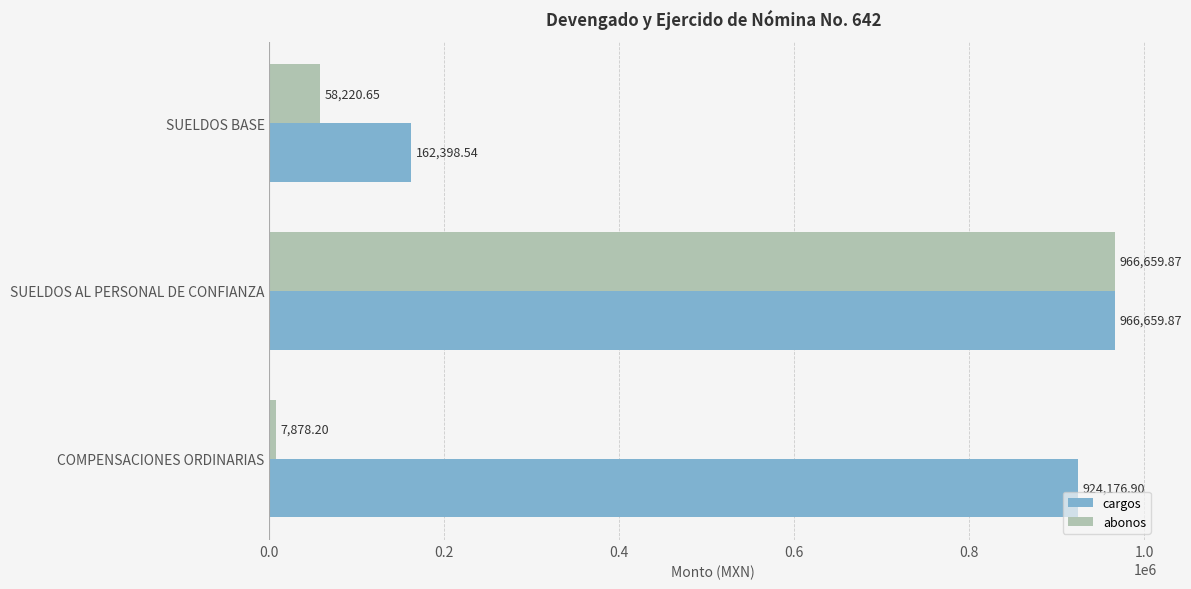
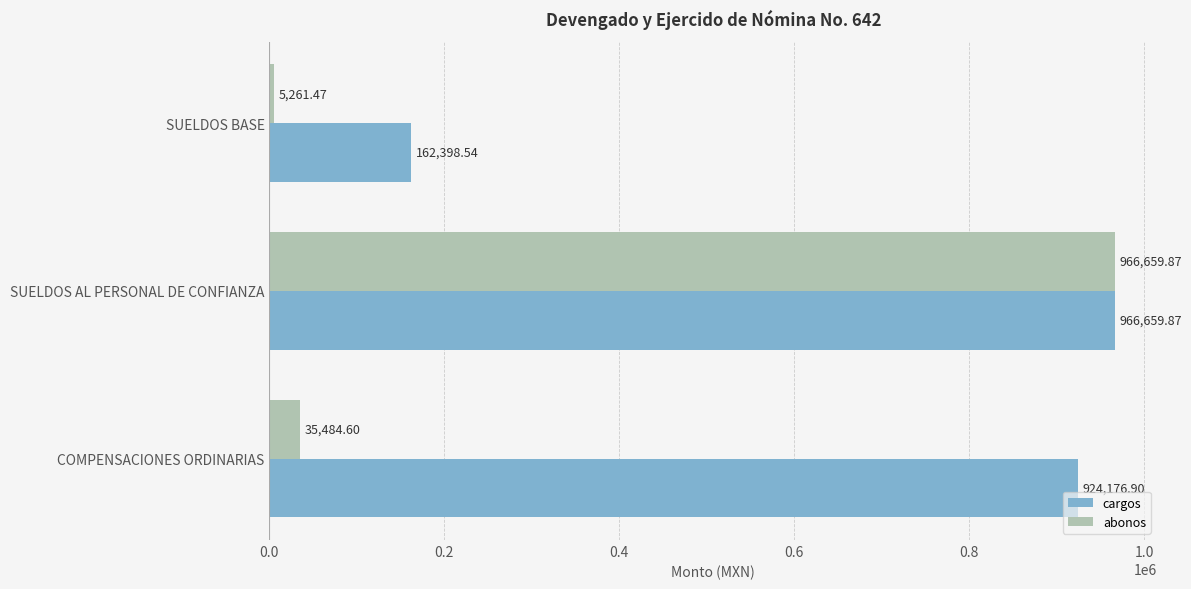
abonos, SUELDOS BASE: 58,220.65 -> 5,261.47
abonos, COMPENSACIONES ORDINARIAS: 7,878.20 -> 35,484.60
